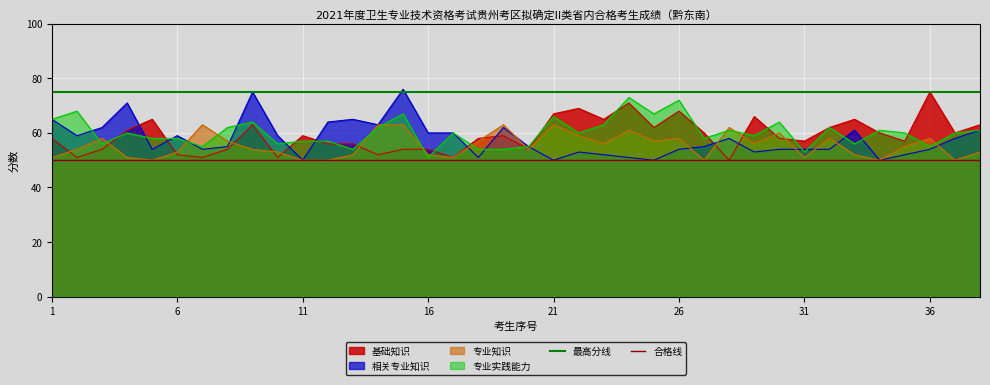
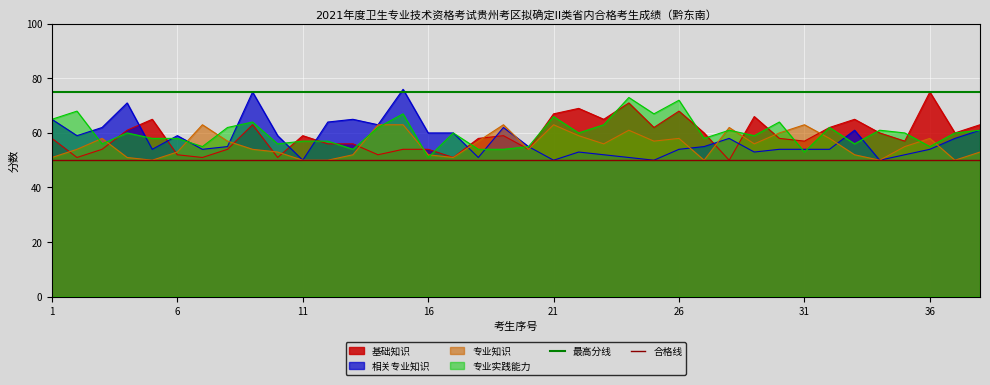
专业知识, 31: 51 -> 63
